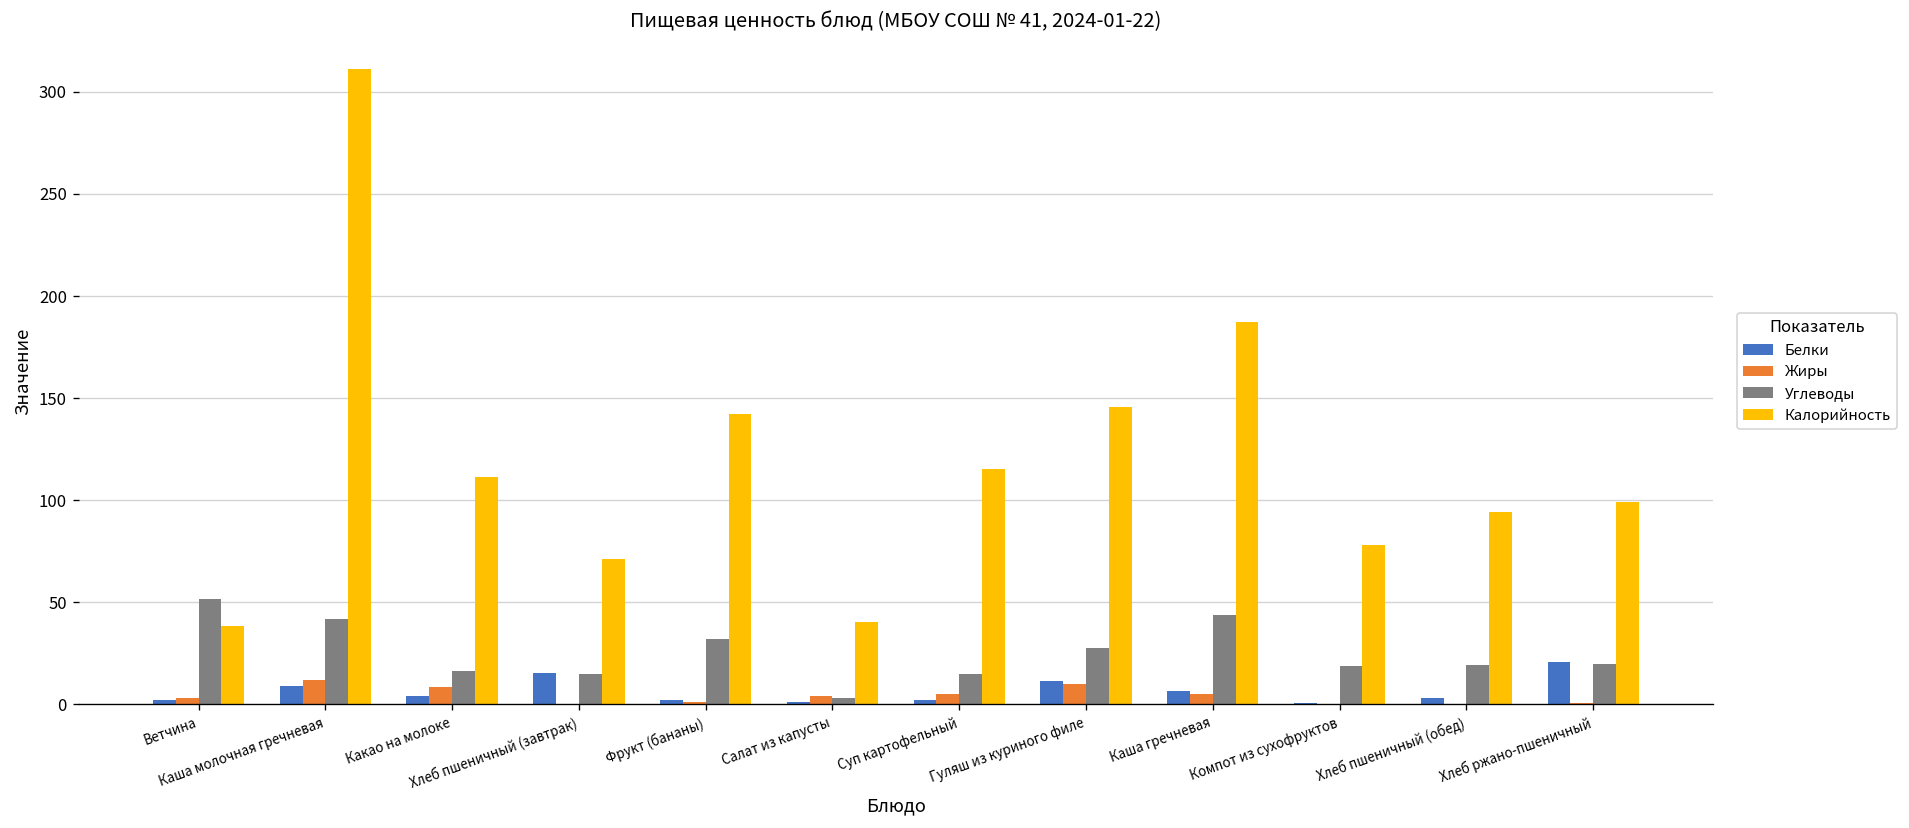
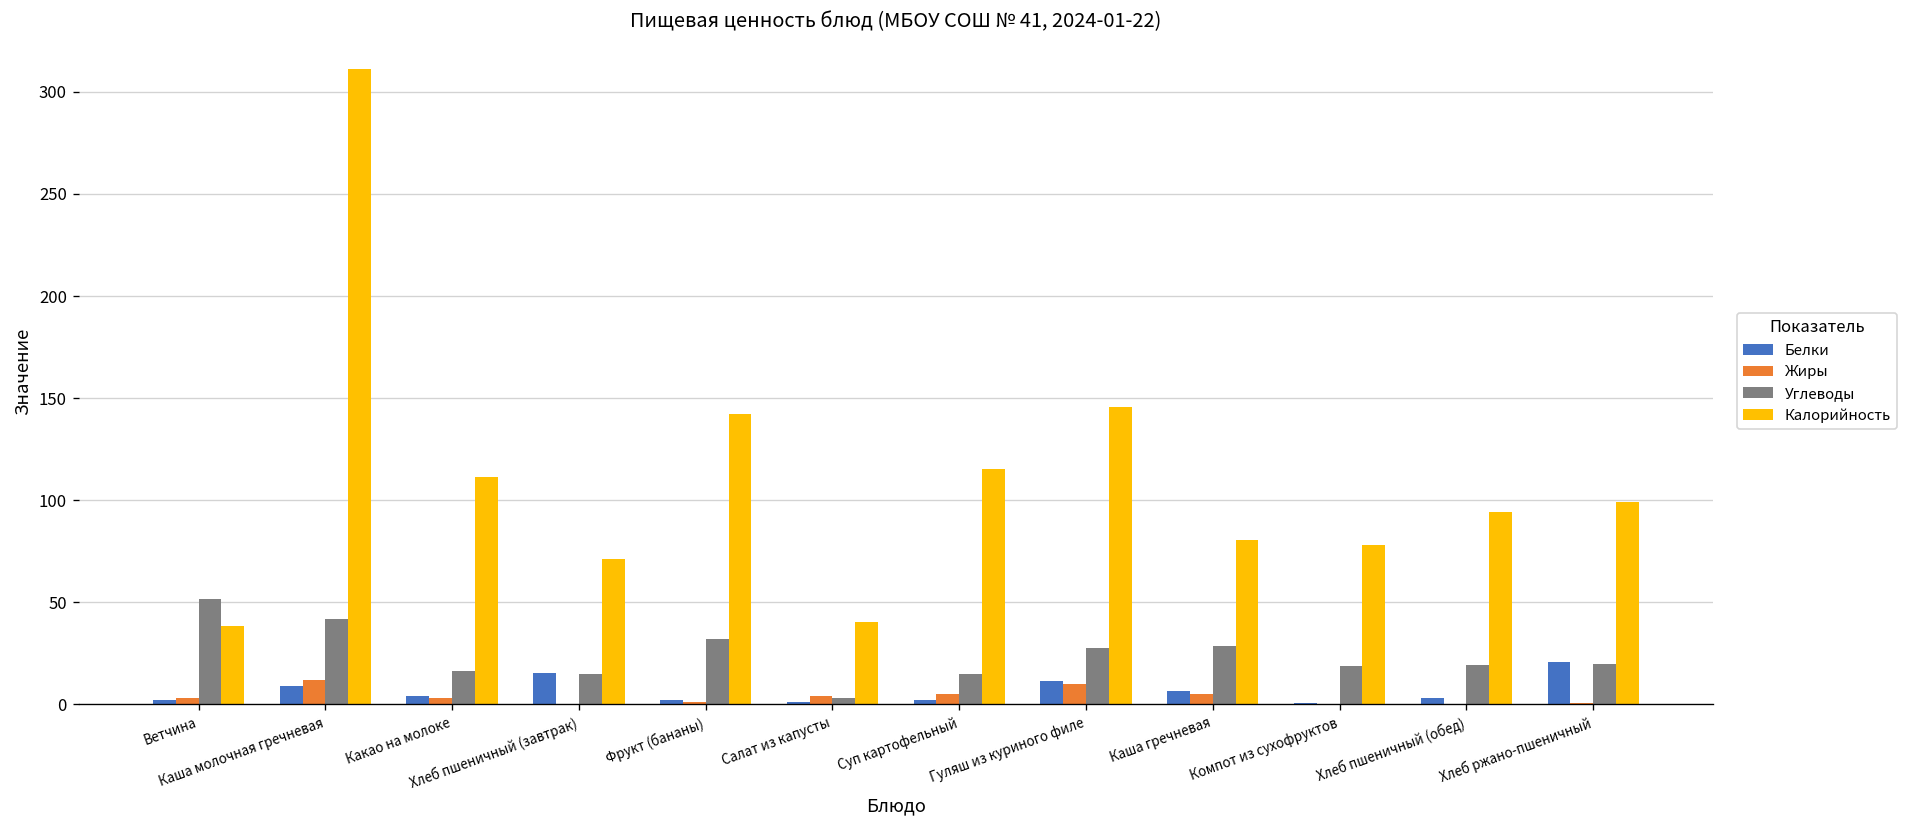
Жиры, Какао на молоке: 8 -> 3
Углеводы, Каша гречневая: 44 -> 29
Калорийность, Каша гречневая: 187 -> 80
